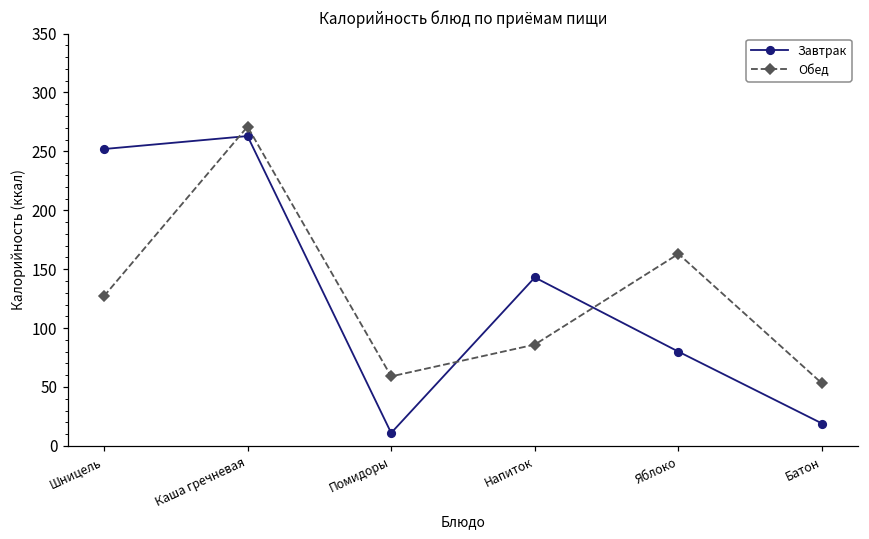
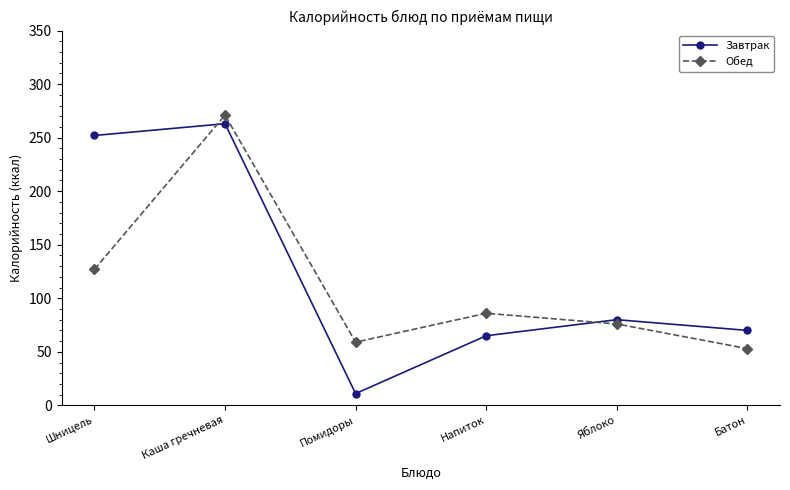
Завтрак, Напиток: 143 -> 65
Обед, Яблоко: 163 -> 76
Завтрак, Батон: 19 -> 70
